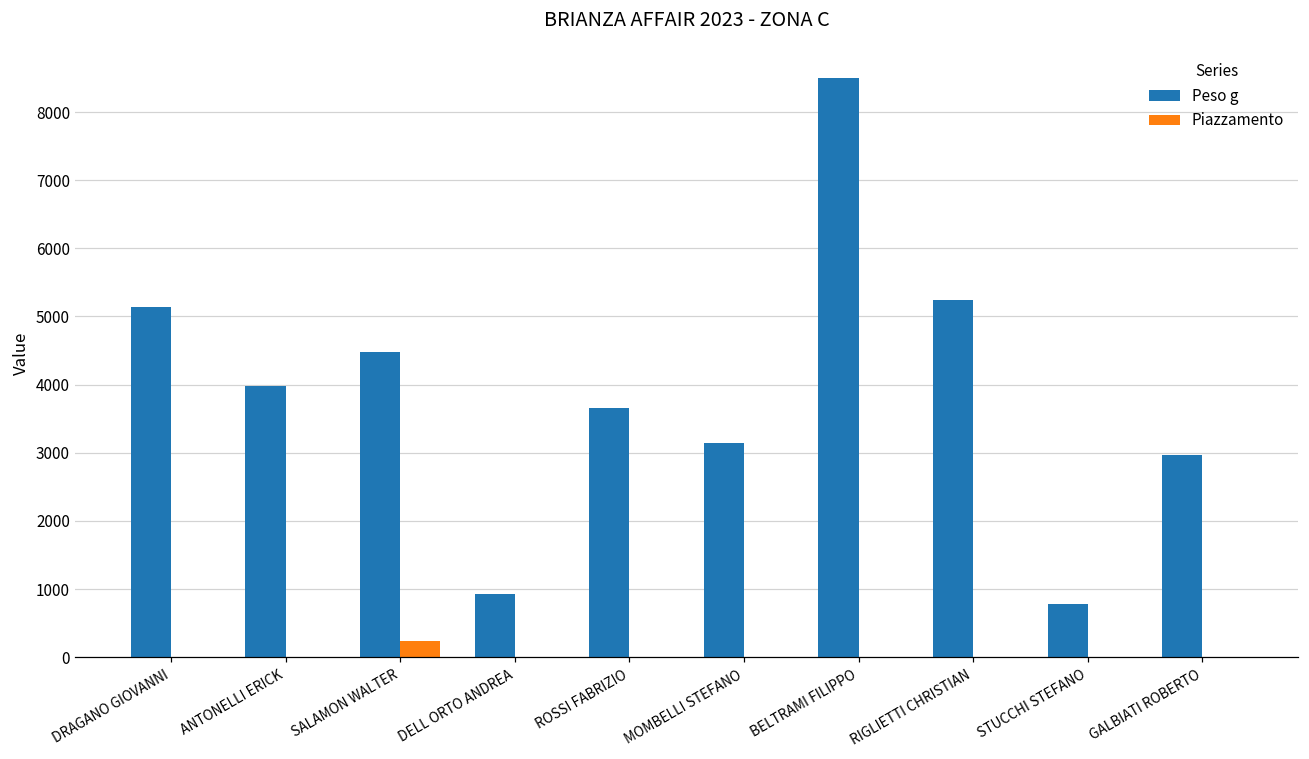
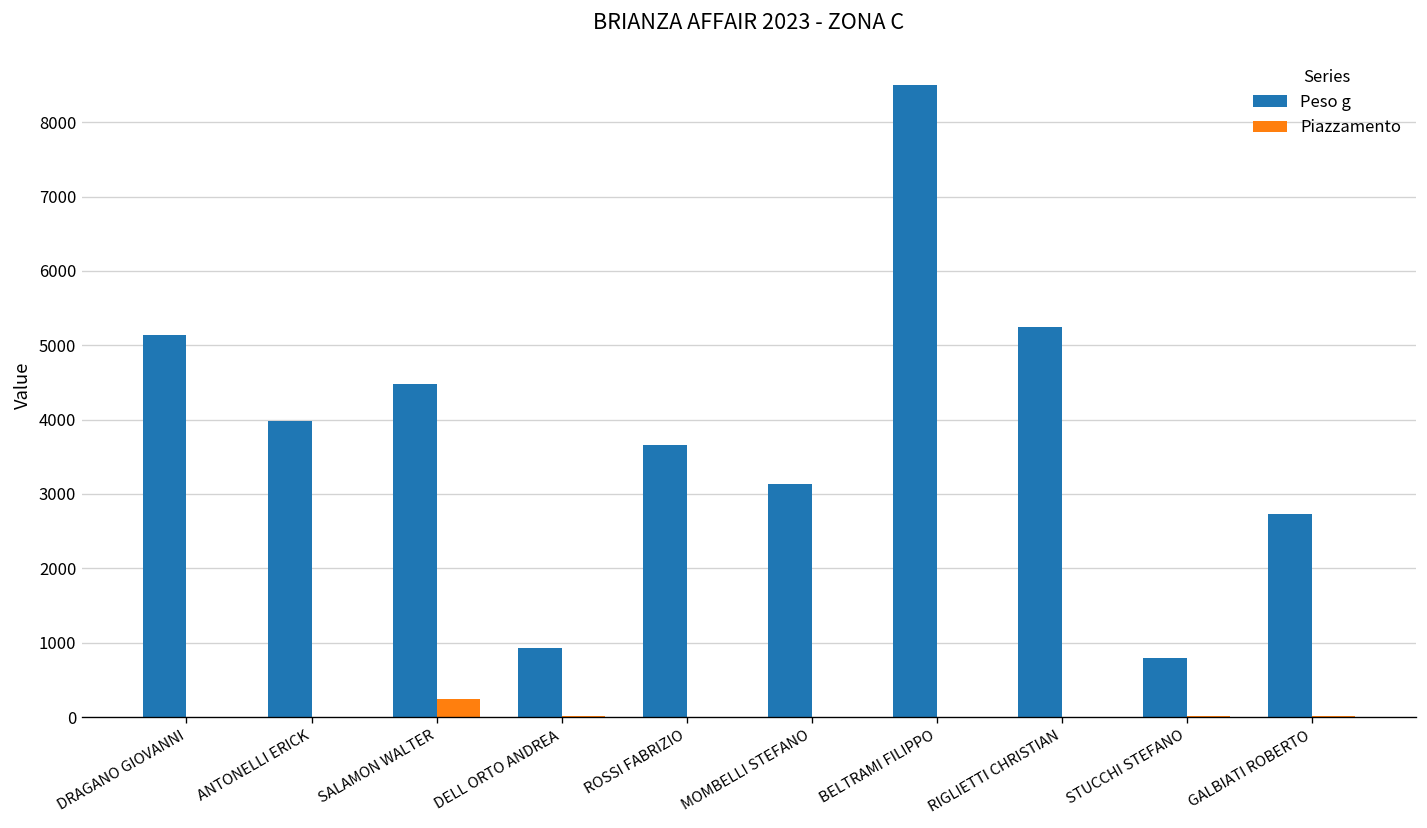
Peso g, GALBIATI ROBERTO: 3000 -> 2700
